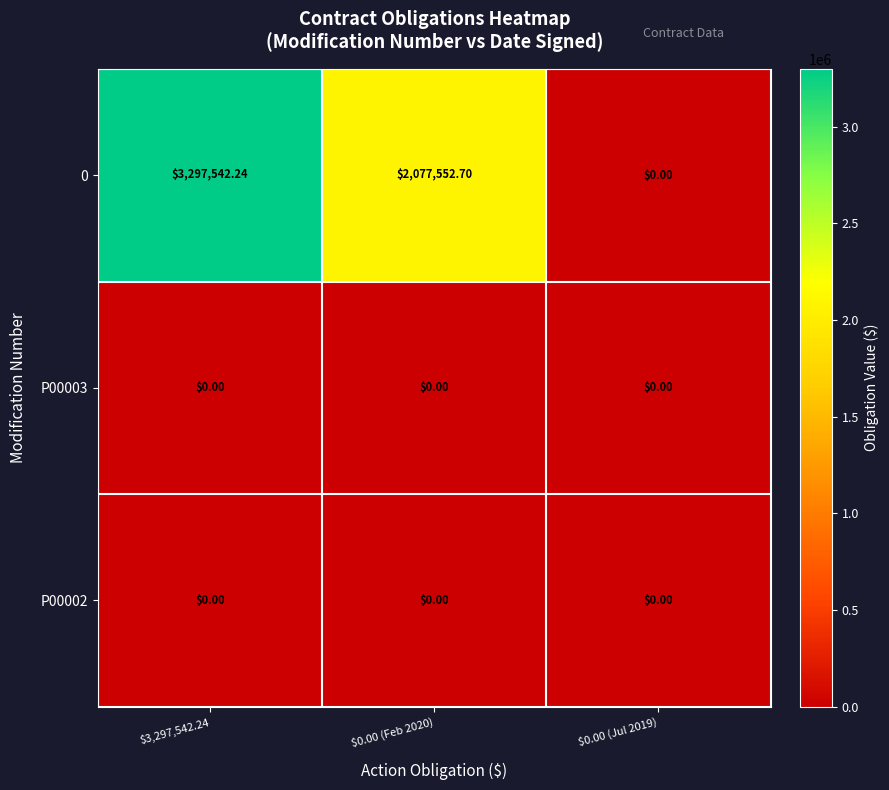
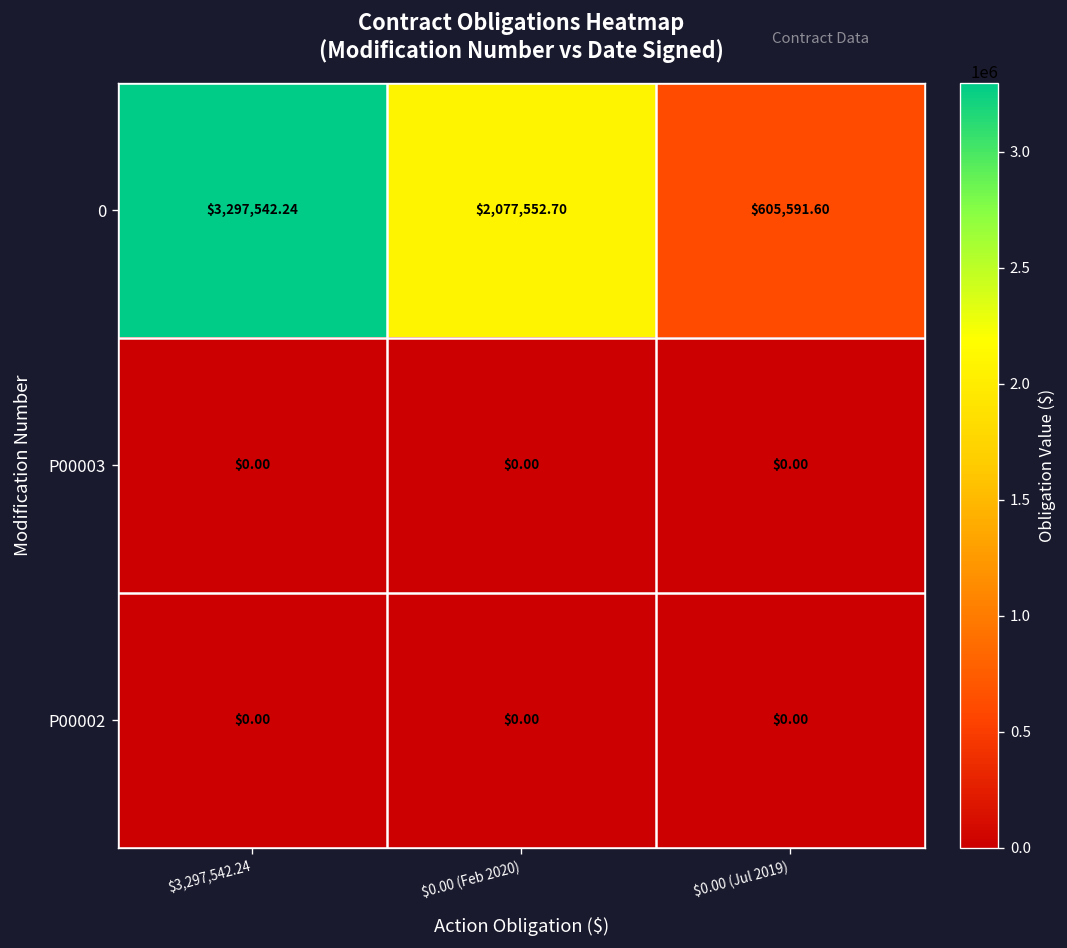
0, $0.00 (Jul 2019): $0.00 -> $605,591.60
